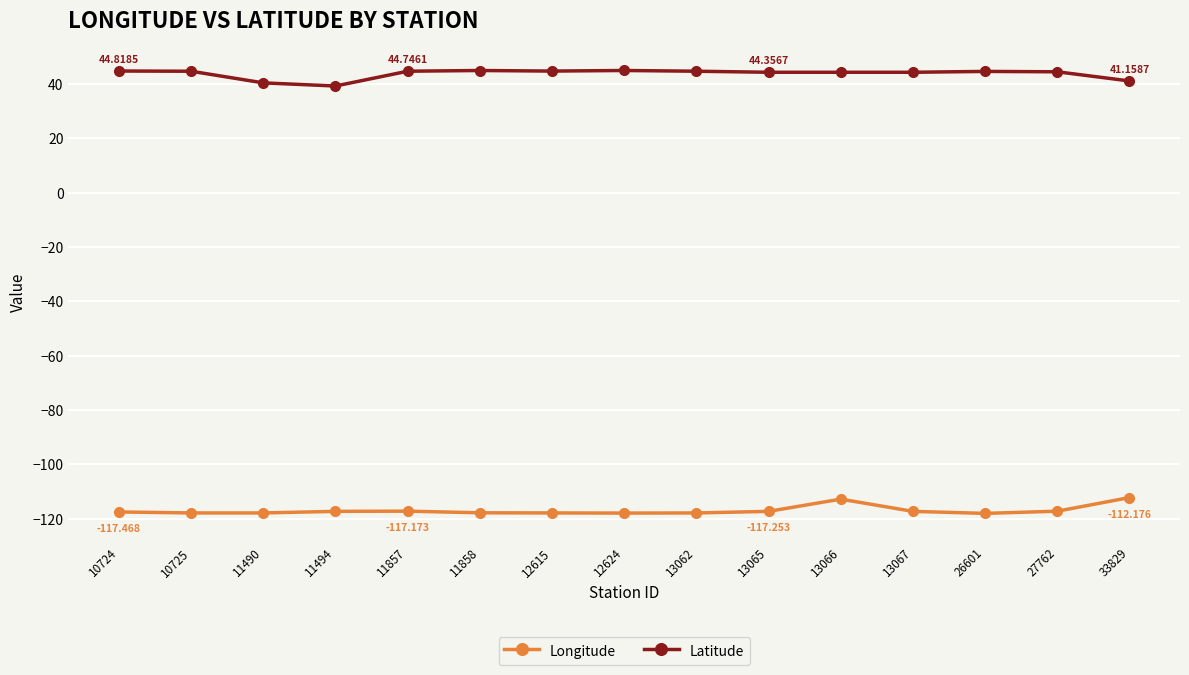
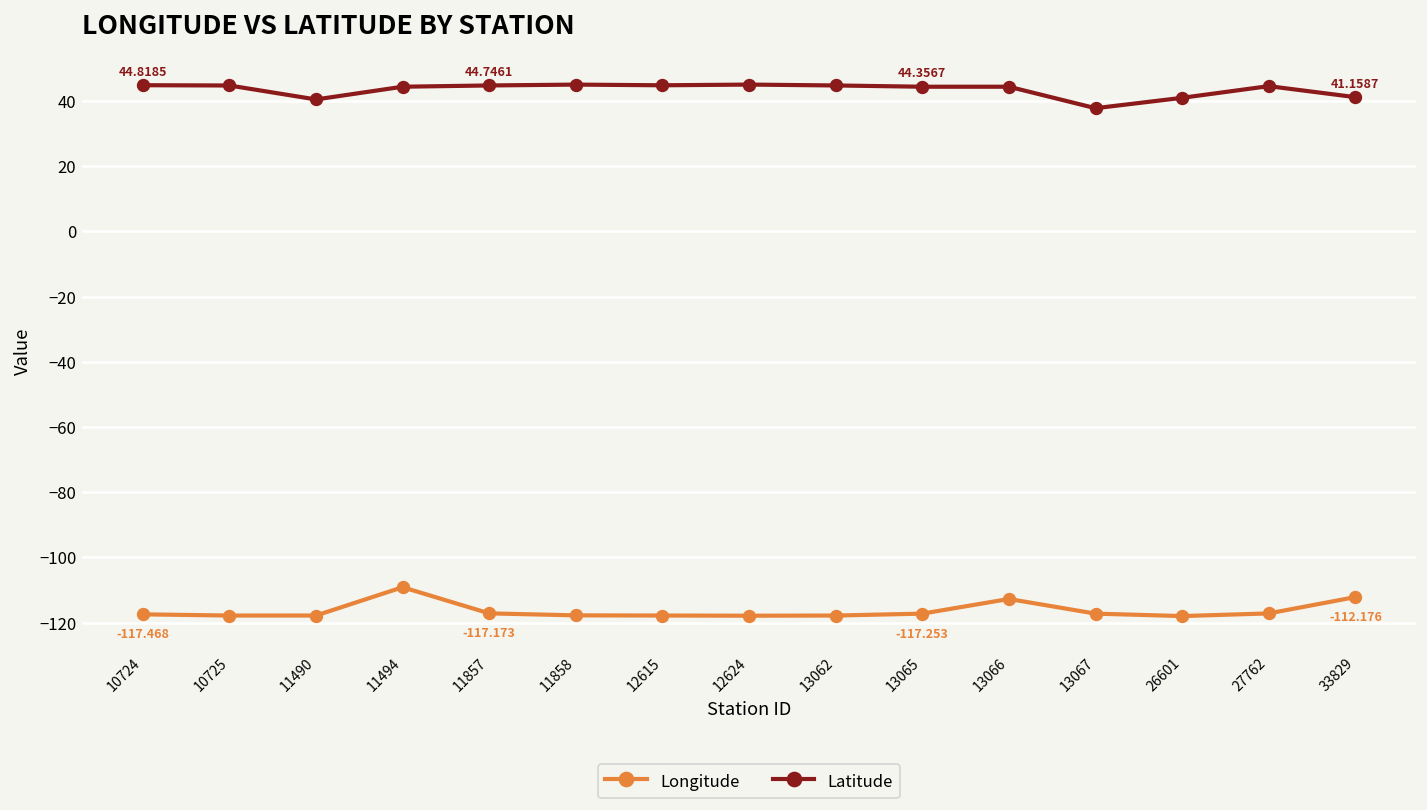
Longitude, 11494: -117 -> -109
Latitude, 11494: 39 -> 44
Latitude, 13067: 44 -> 38
Latitude, 26601: 45 -> 41
